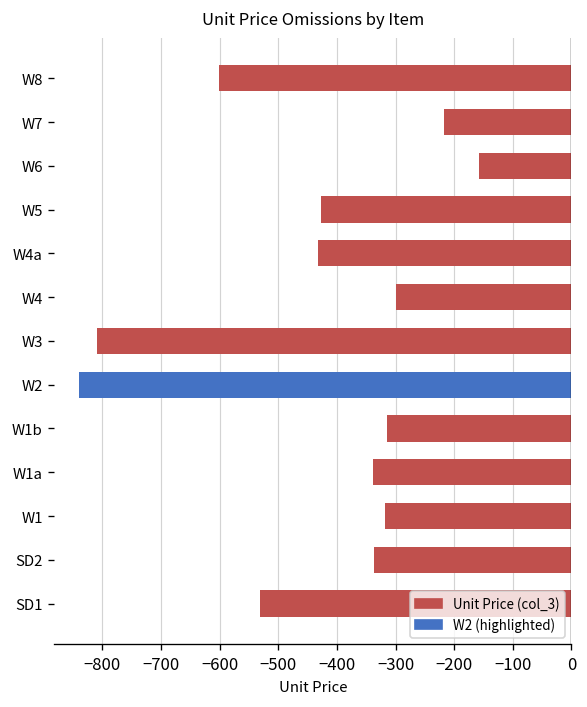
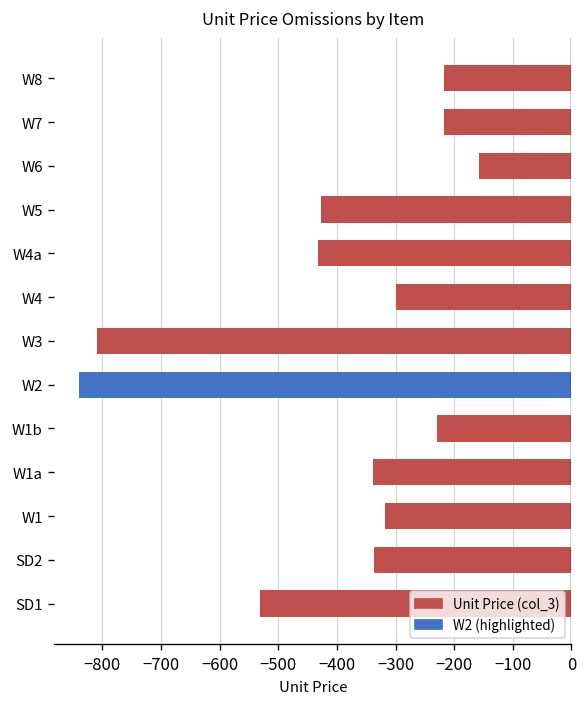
W8: -600 -> -220
W1b: -320 -> -230
